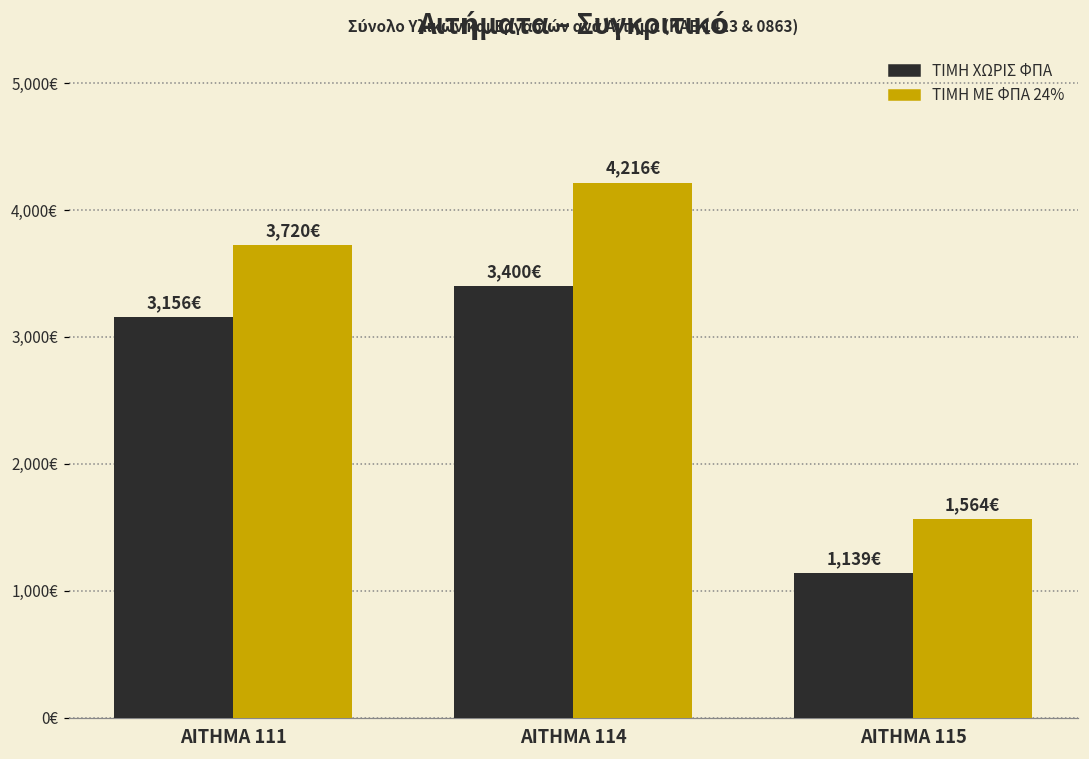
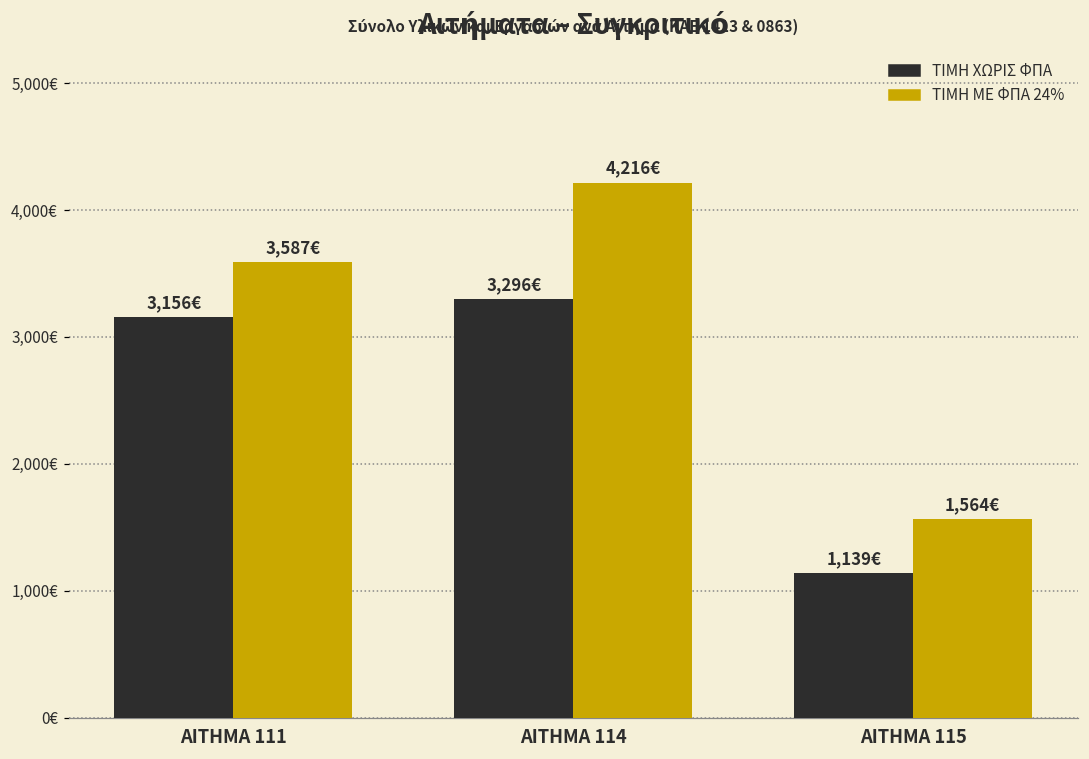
ΤΙΜΗ ΜΕ ΦΠΑ 24%, ΑΙΤΗΜΑ 111: 3,720€ -> 3,587€
ΤΙΜΗ ΧΩΡΙΣ ΦΠΑ, ΑΙΤΗΜΑ 114: 3,400€ -> 3,296€
